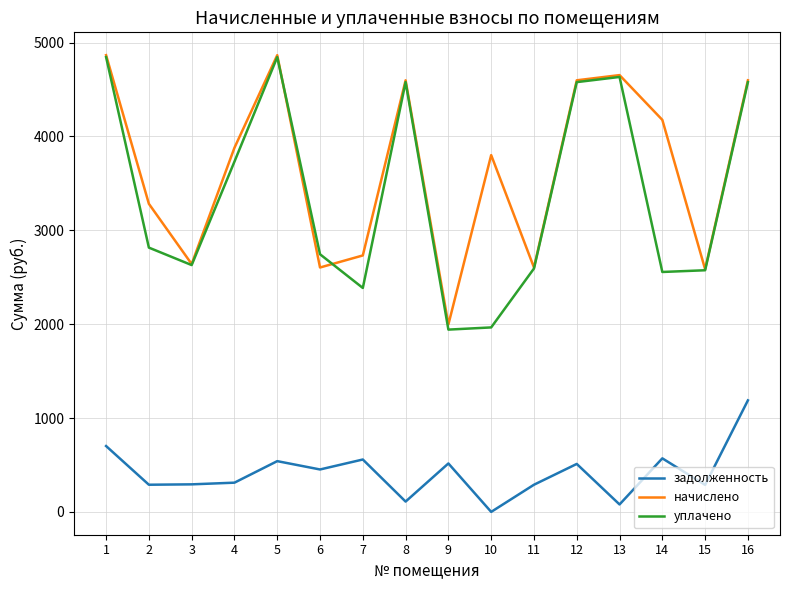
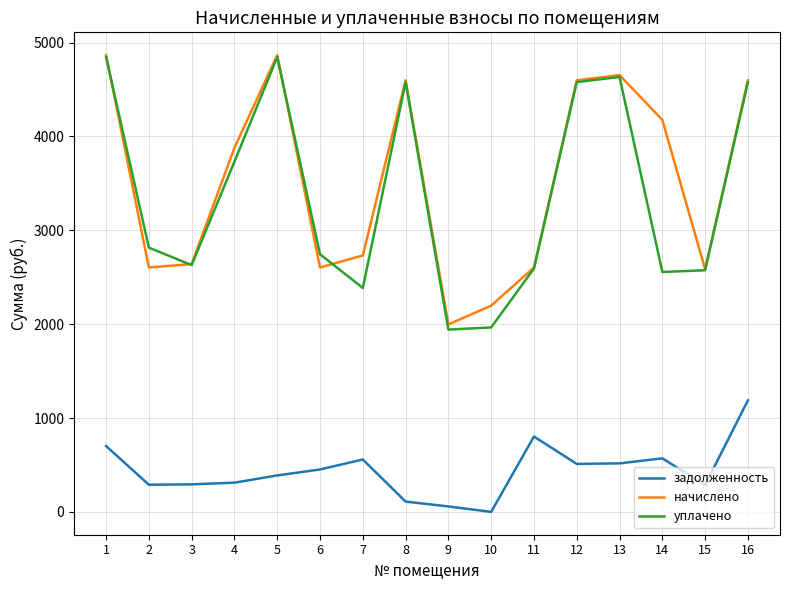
начислено, 2: 3300 -> 2600
задолженность, 5: 500 -> 400
задолженность, 9: 500 -> 100
начислено, 10: 3800 -> 2200
задолженность, 11: 300 -> 800
задолженность, 13: 100 -> 500
